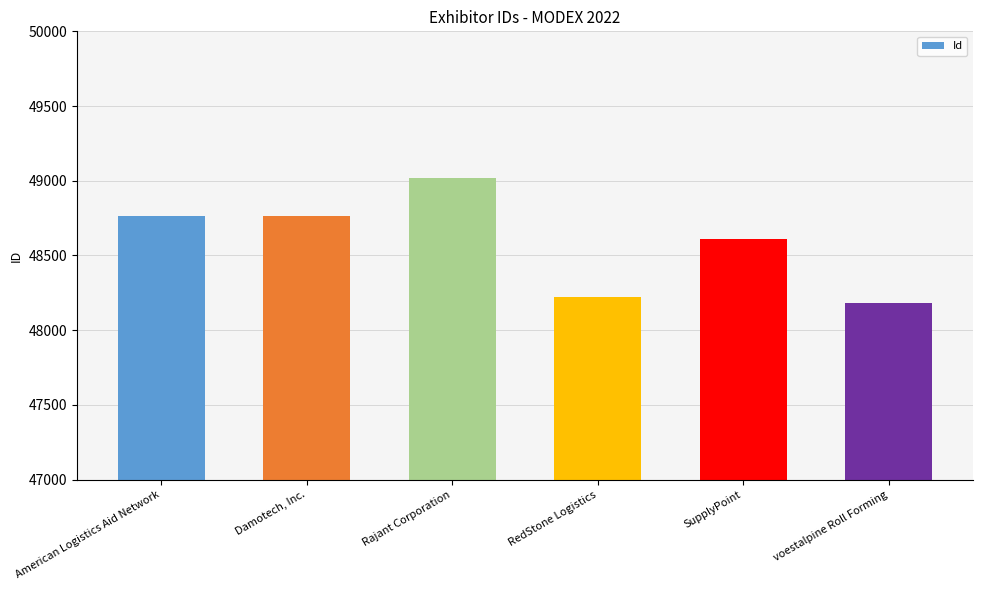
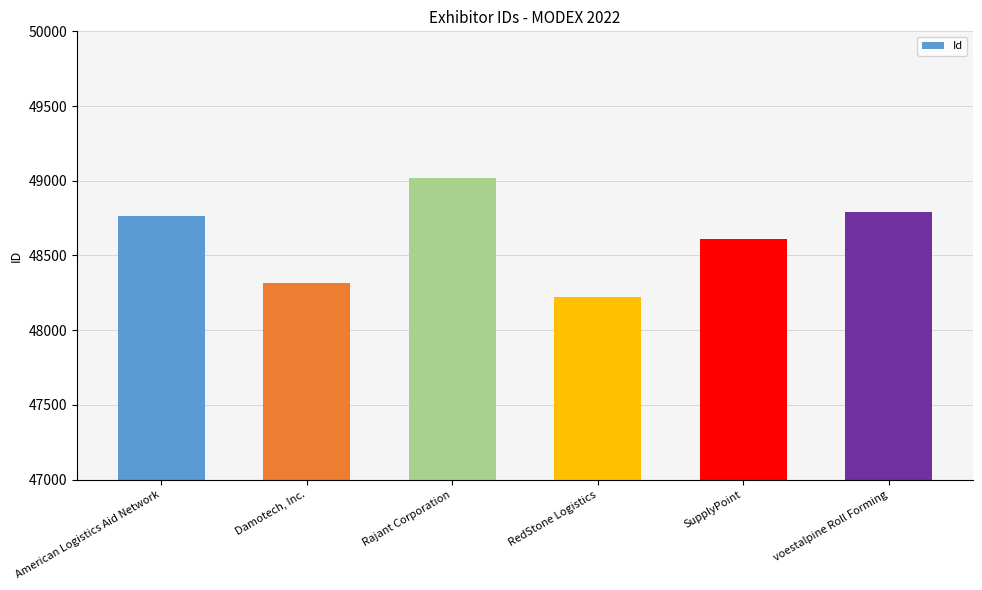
Damotech, Inc.: 48760 -> 48310
voestalpine Roll Forming: 48180 -> 48790
